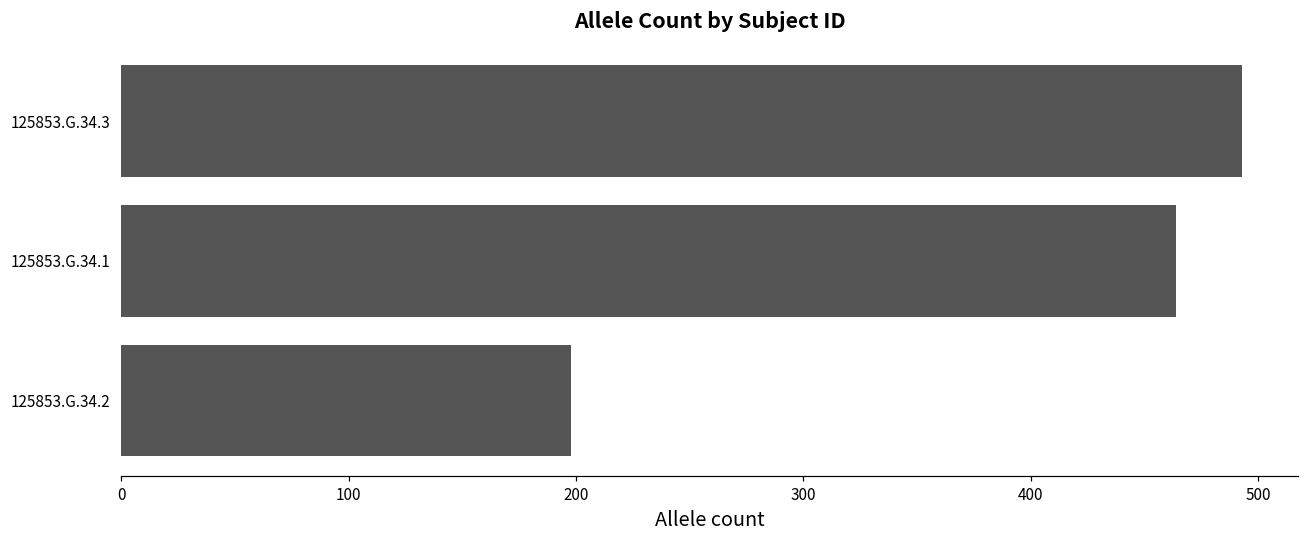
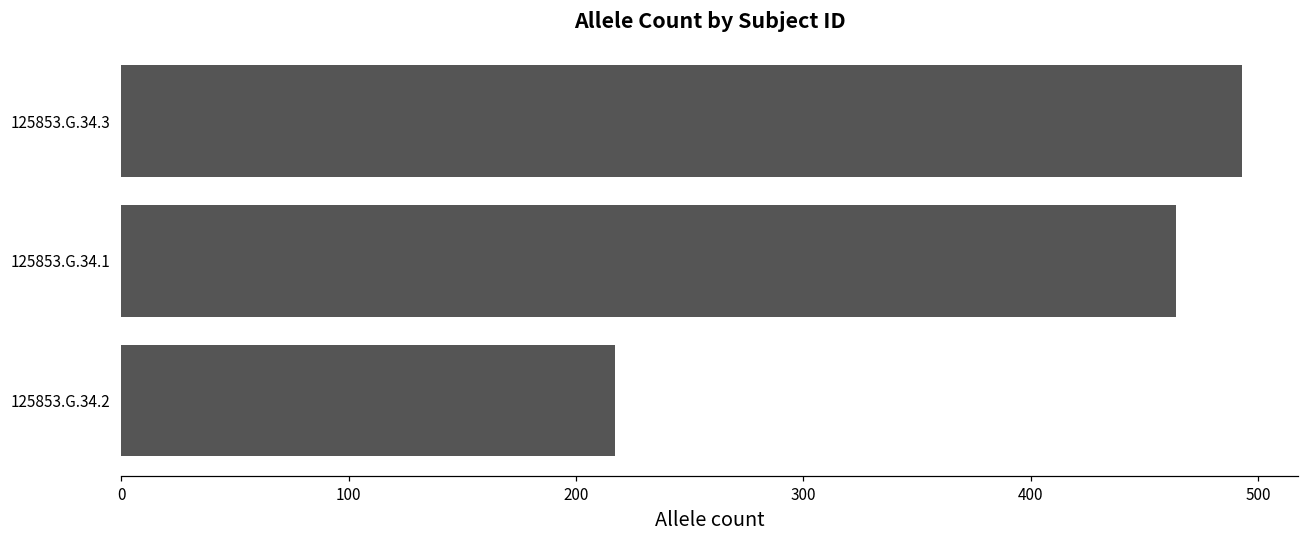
125853.G.34.2: 198 -> 217
